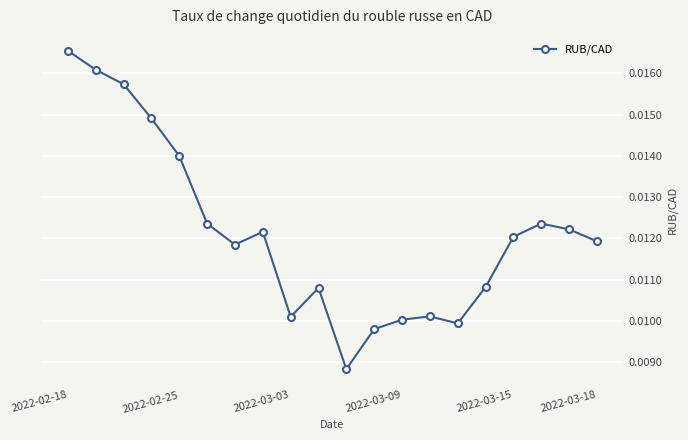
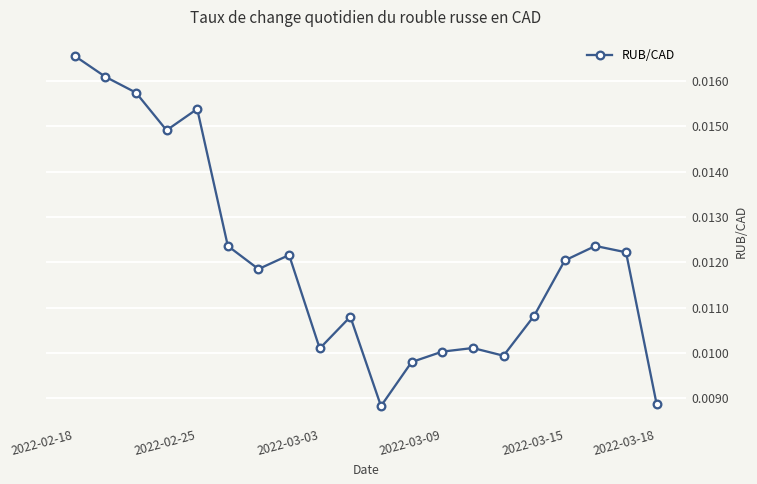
2022-02-25: 0.0140 -> 0.0154
2022-03-18: 0.0119 -> 0.0089
